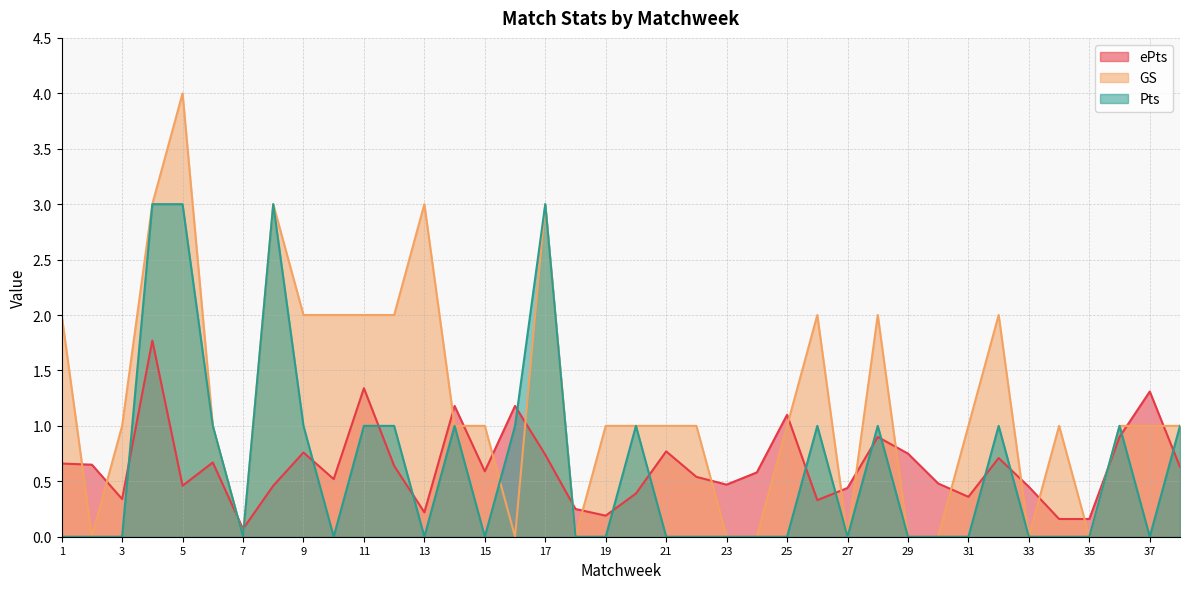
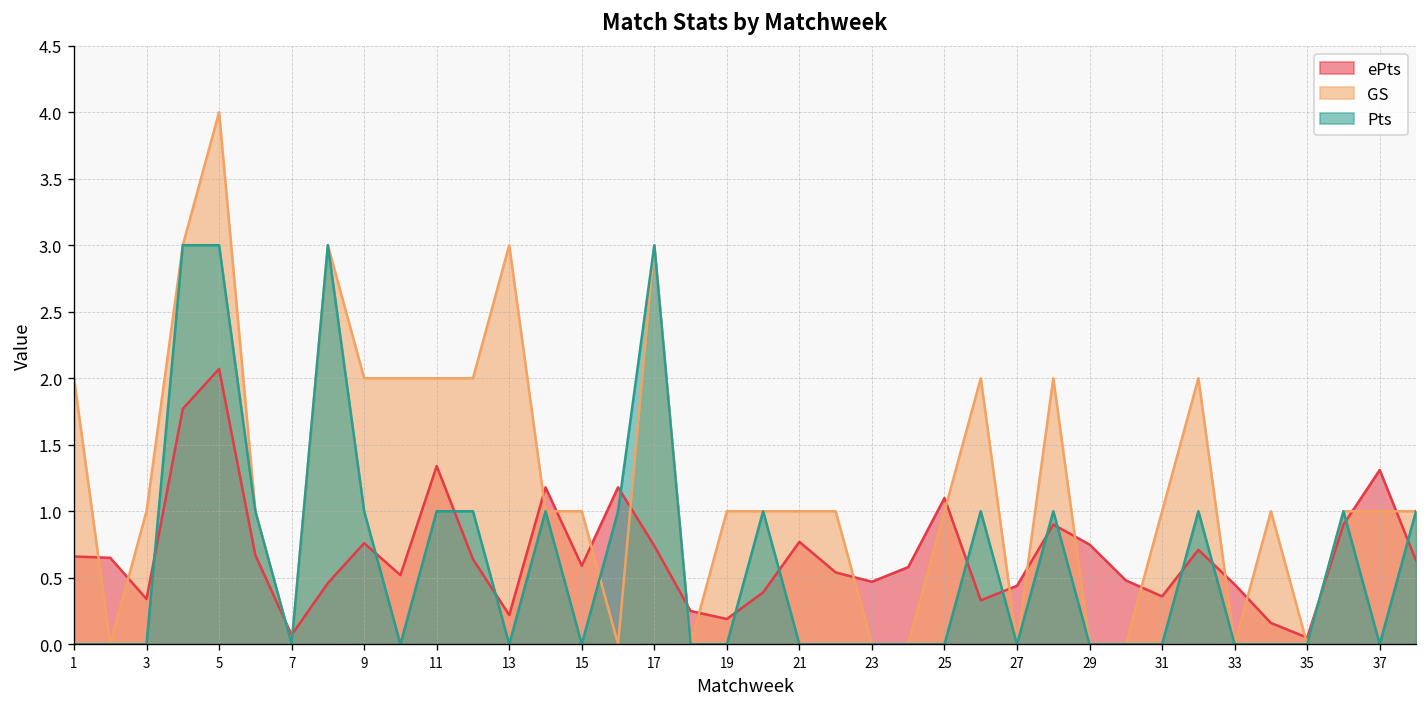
ePts, 5: 0.46 -> 2.07
ePts, 35: 0.16 -> 0.05
